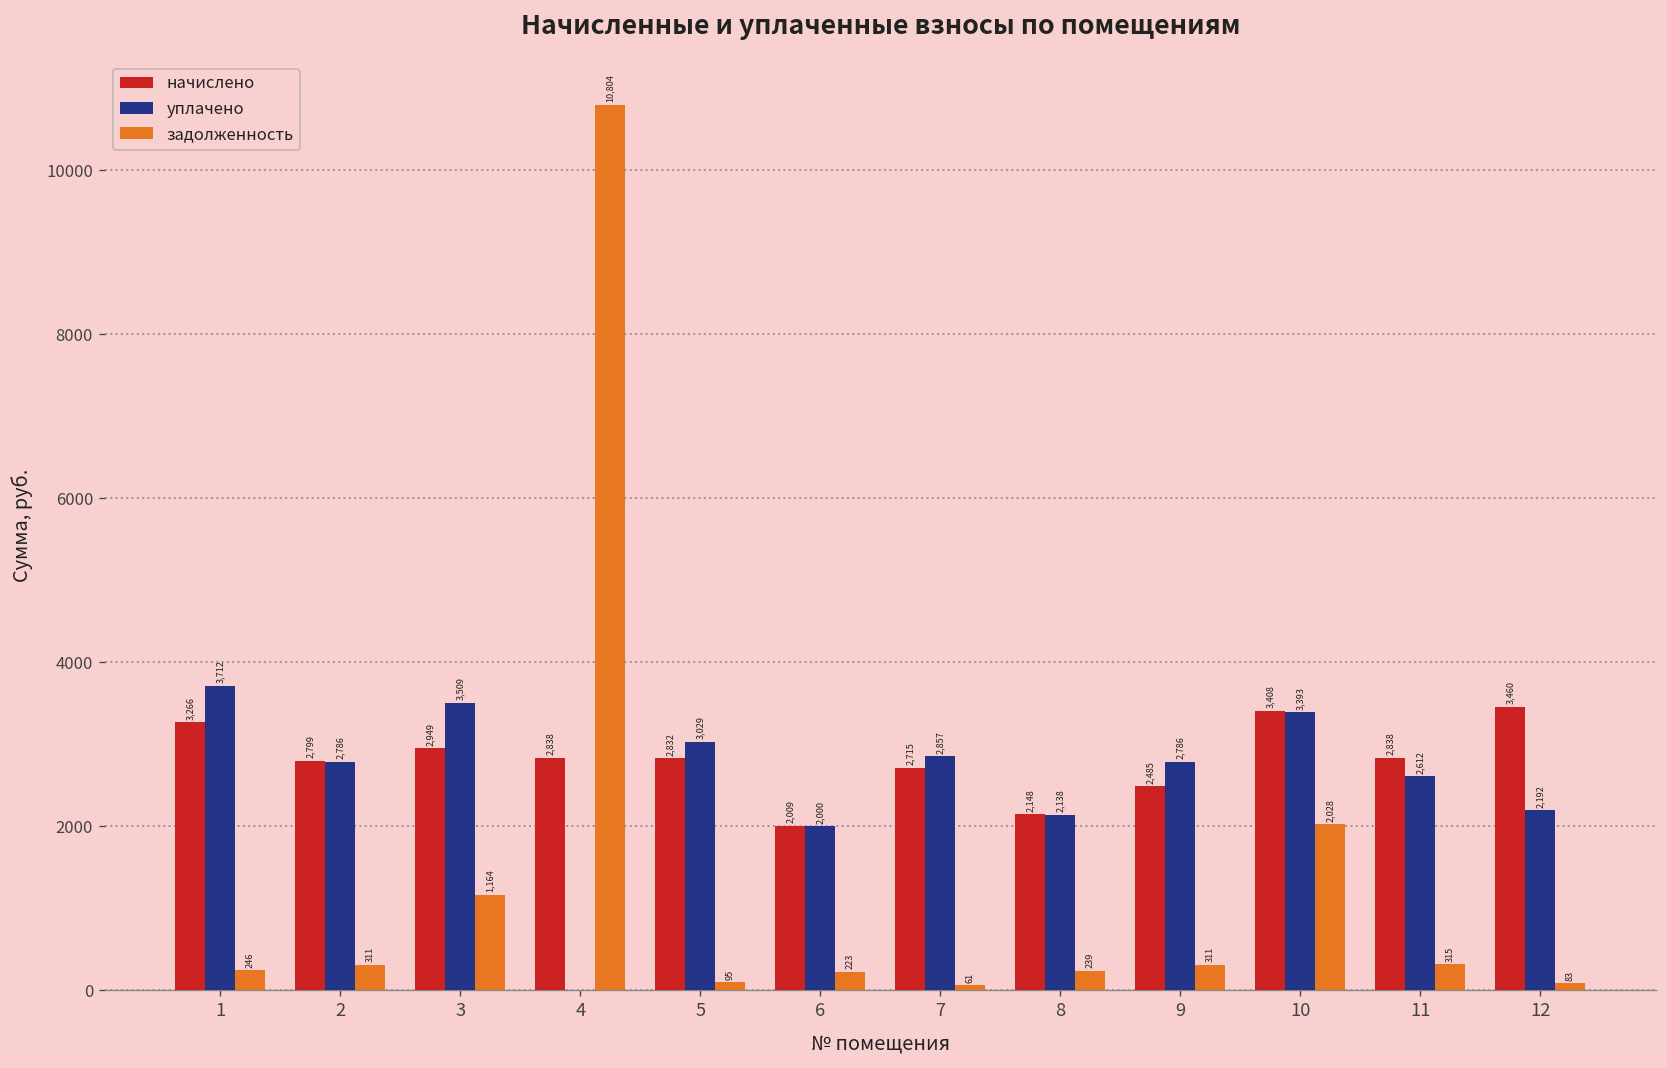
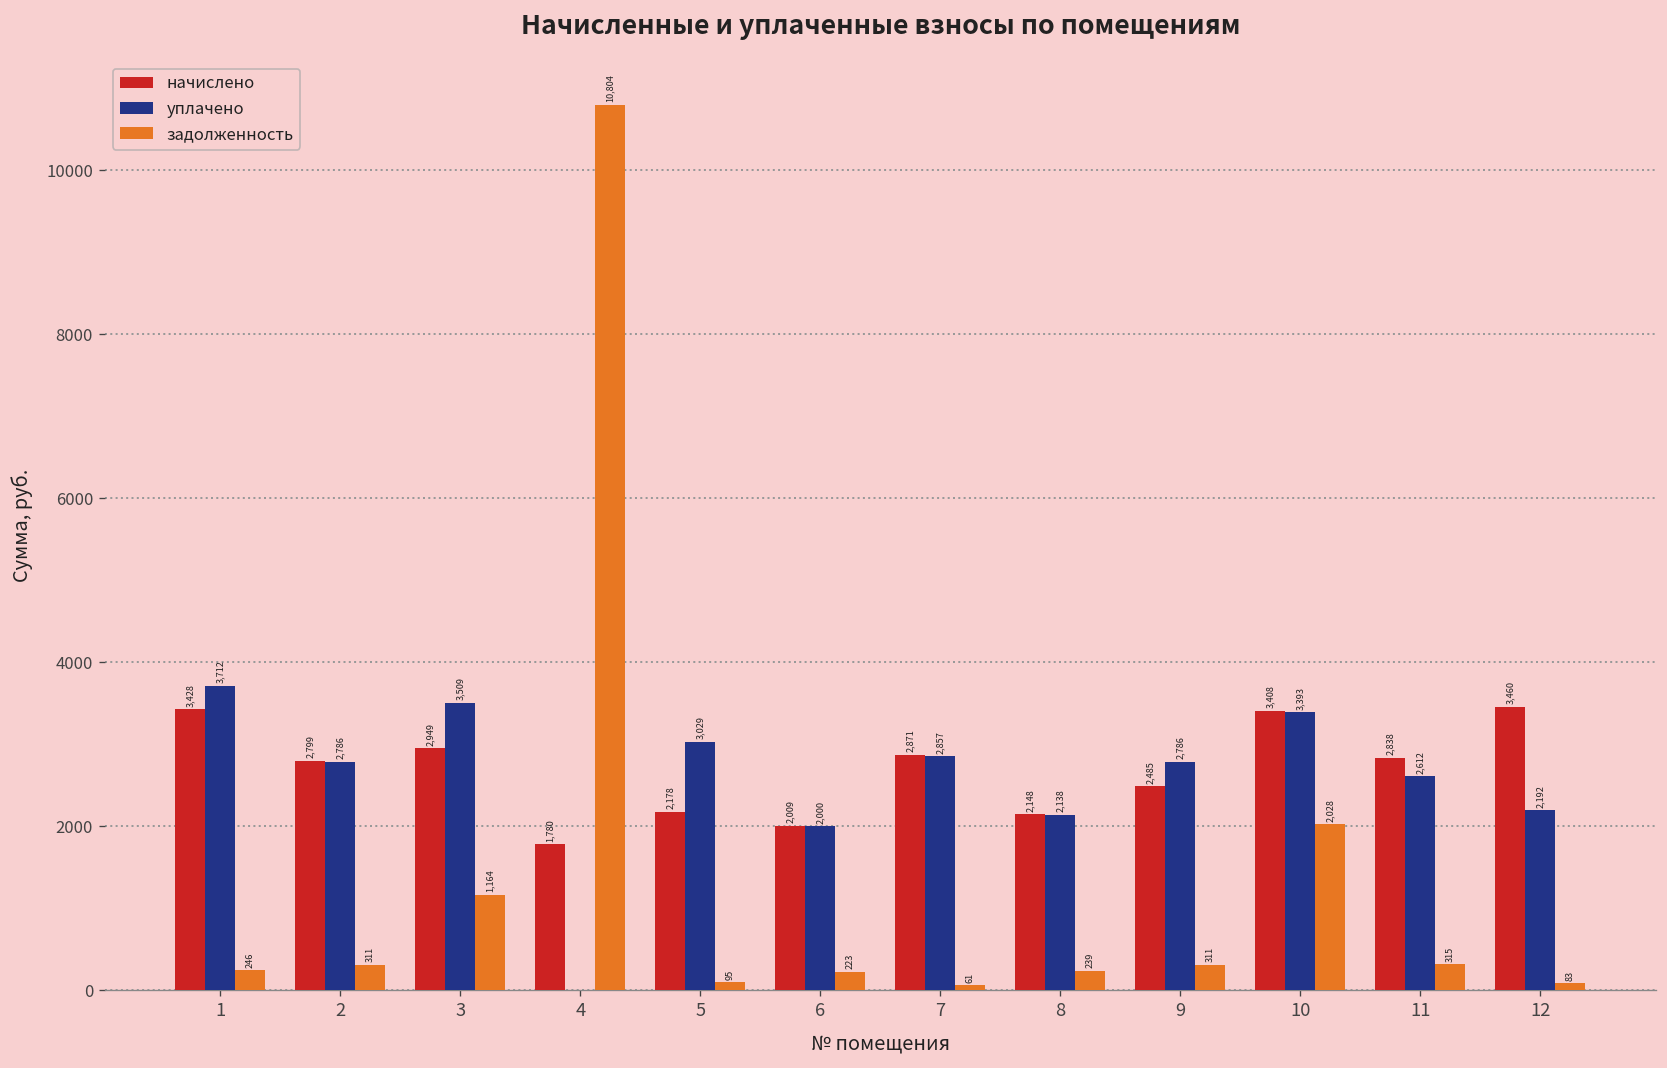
начислено, 1: 3,266 -> 3,428
начислено, 4: 2,838 -> 1,780
начислено, 5: 2,832 -> 2,178
начислено, 7: 2,715 -> 2,871
